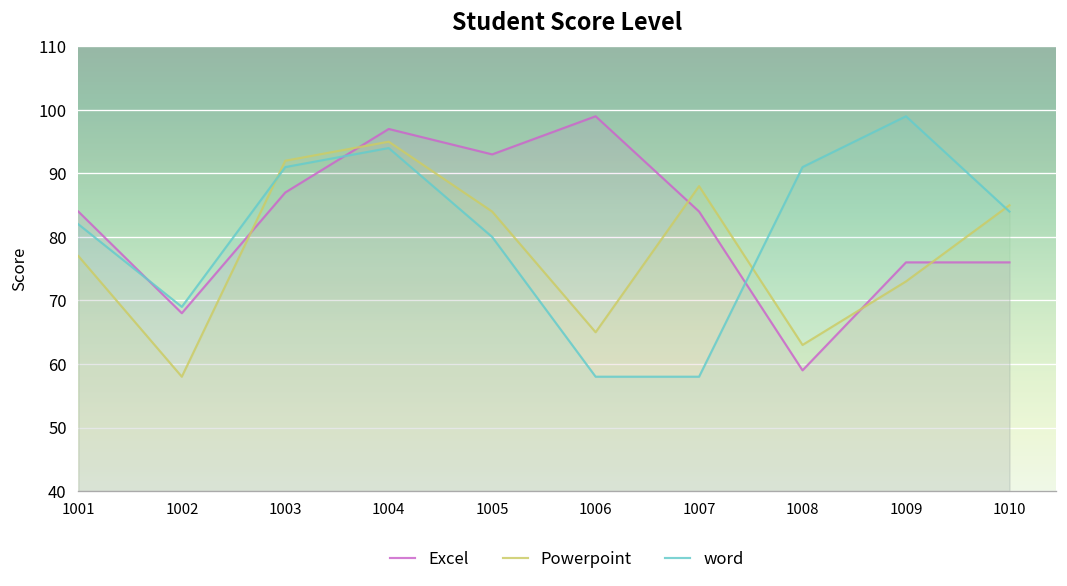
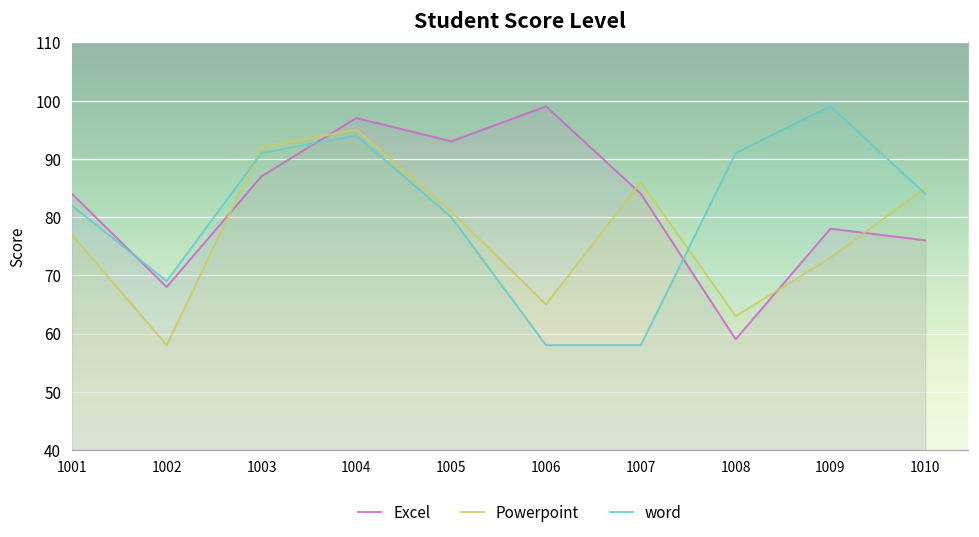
Powerpoint, 1005: 84 -> 81
Powerpoint, 1007: 88 -> 86
Excel, 1009: 76 -> 78
